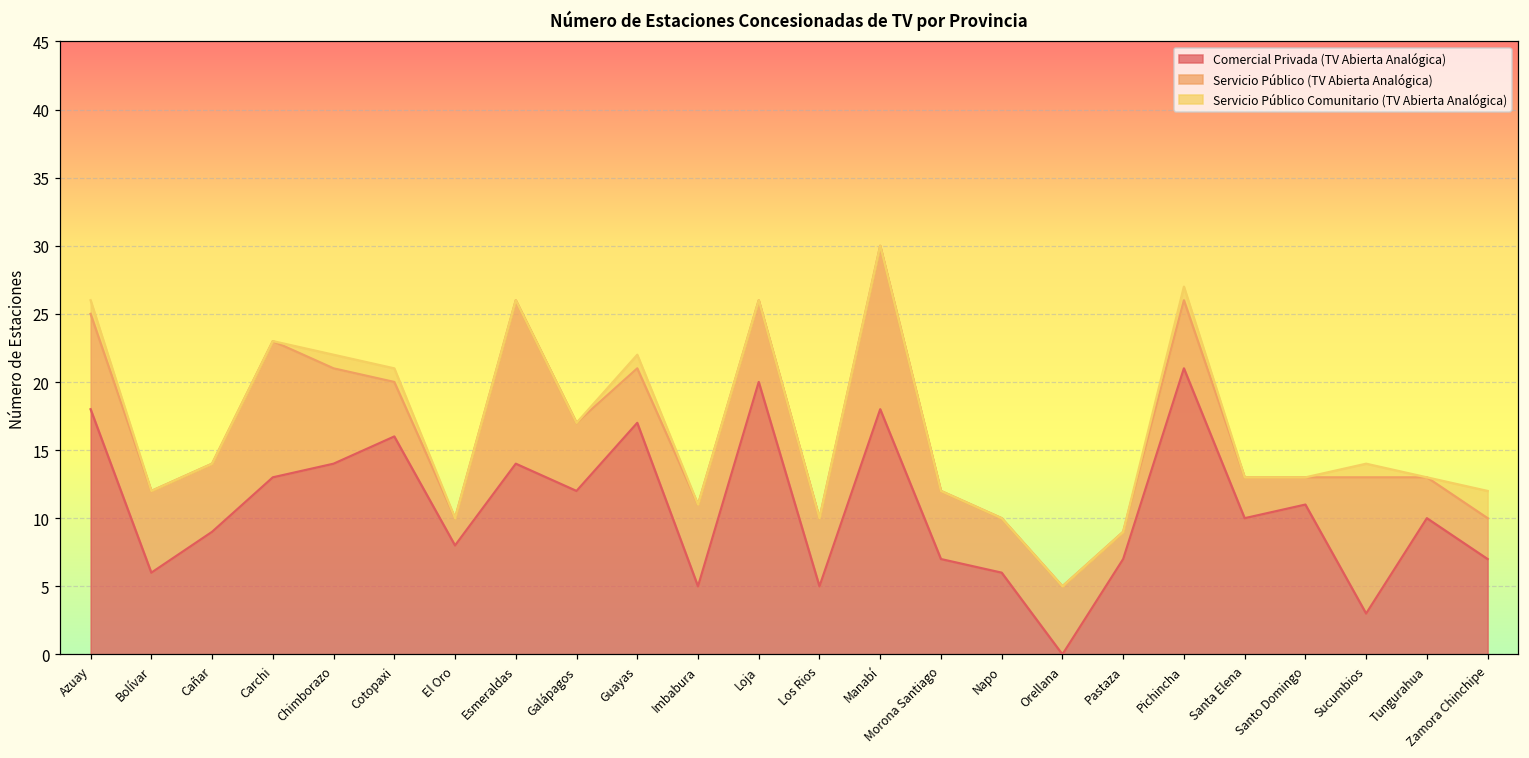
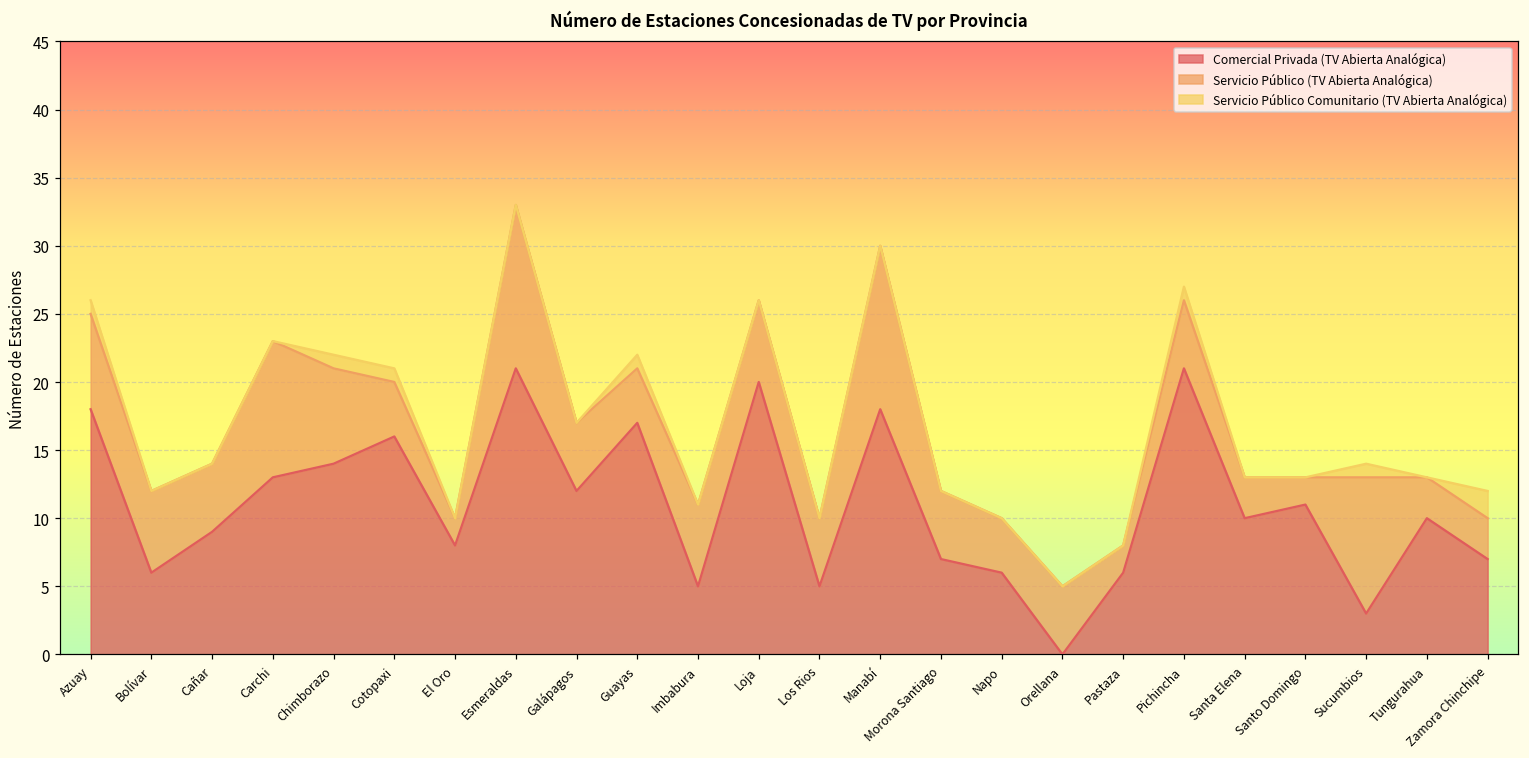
Comercial Privada (TV Abierta Analógica), Esmeraldas: 14 -> 21
Comercial Privada (TV Abierta Analógica), Pastaza: 7 -> 6
